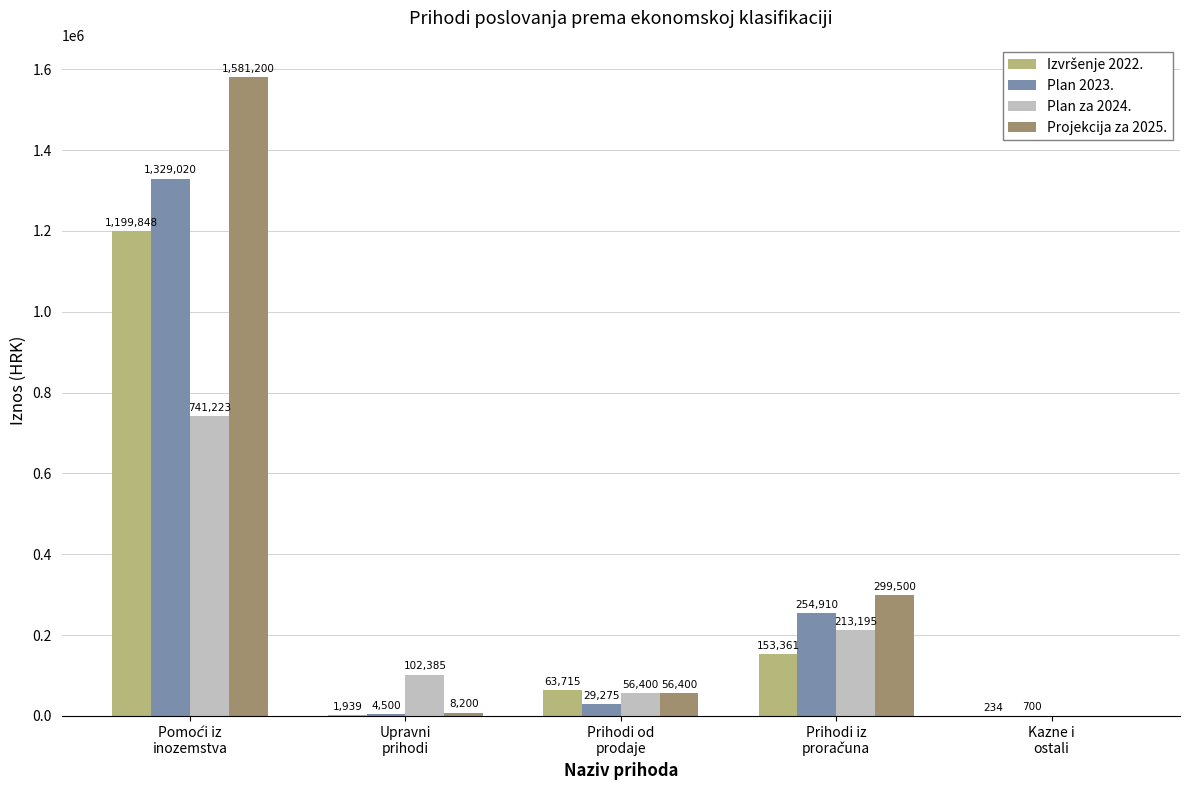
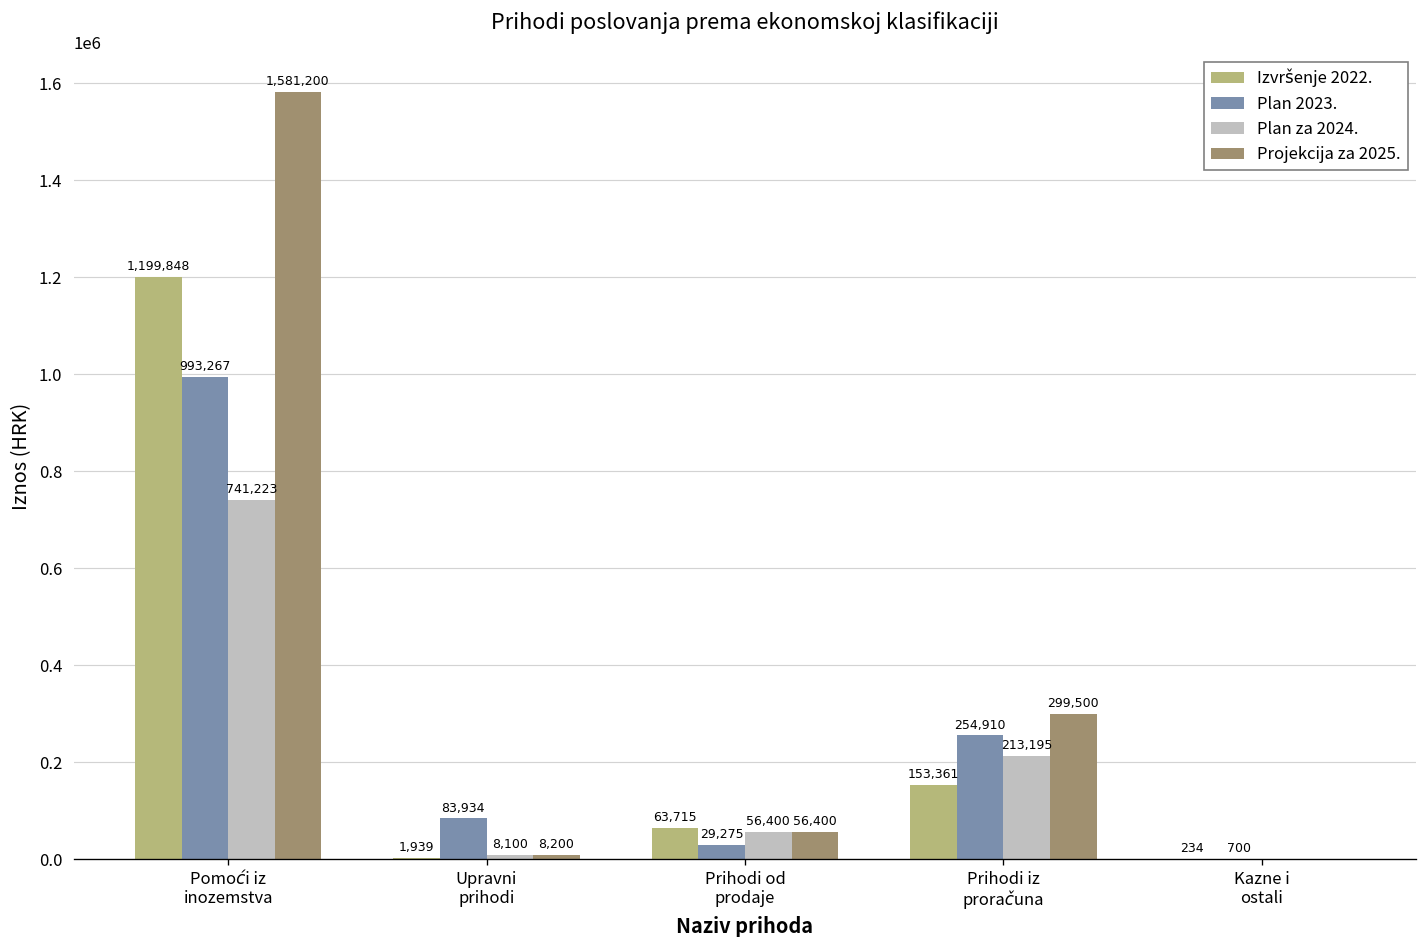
Plan 2023., Pomoći iz inozemstva: 1,329,020 -> 993,267
Plan 2023., Upravni prihodi: 4,500 -> 83,934
Plan za 2024., Upravni prihodi: 102,385 -> 8,100
